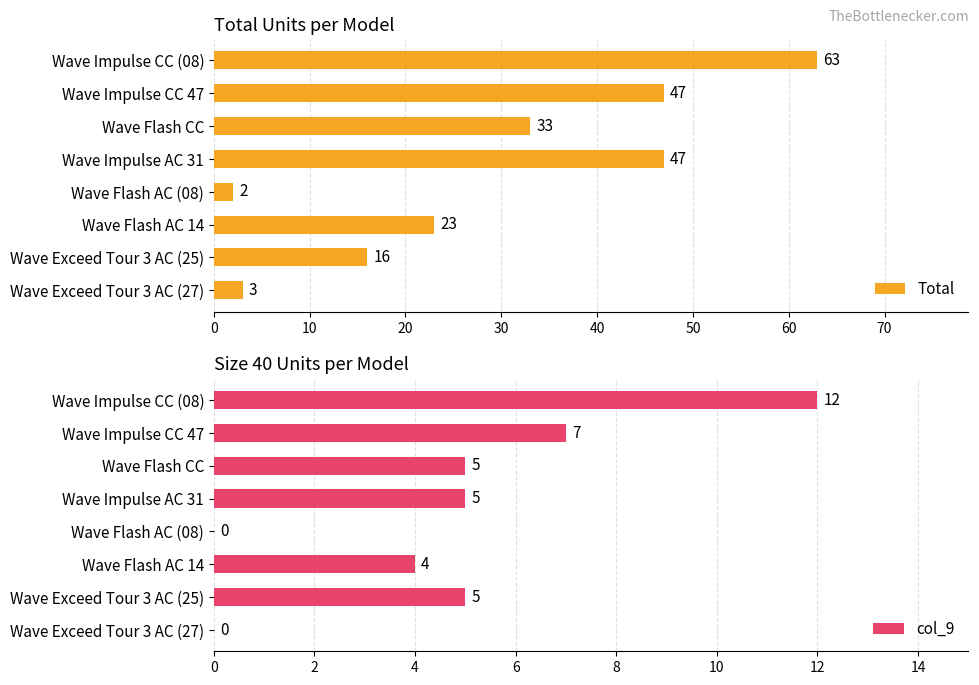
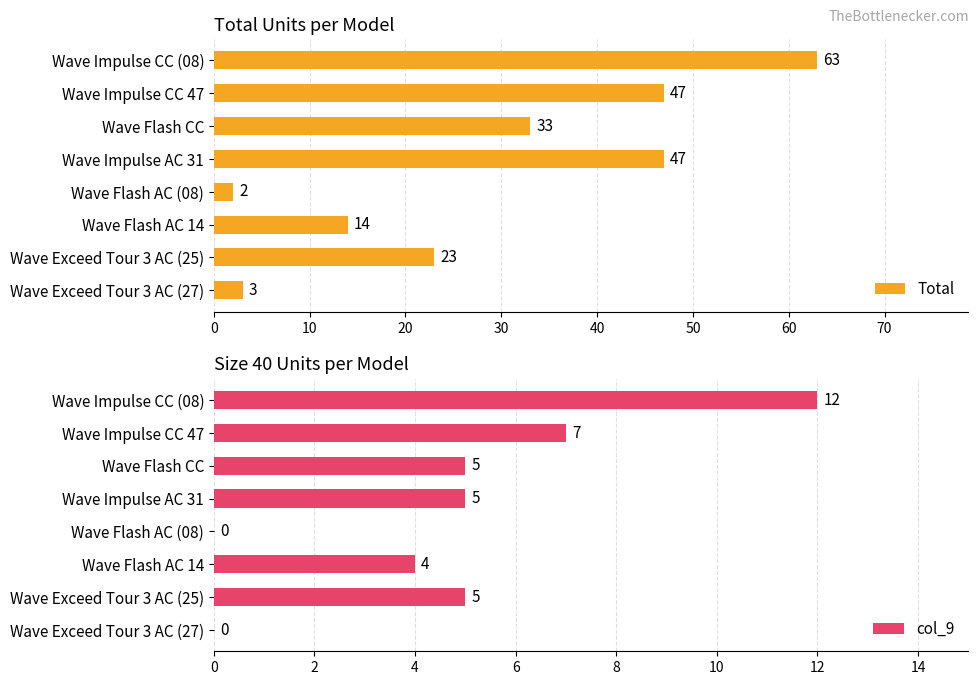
Total Units per Model, Wave Flash AC 14: 23 -> 14
Total Units per Model, Wave Exceed Tour 3 AC (25): 16 -> 23
